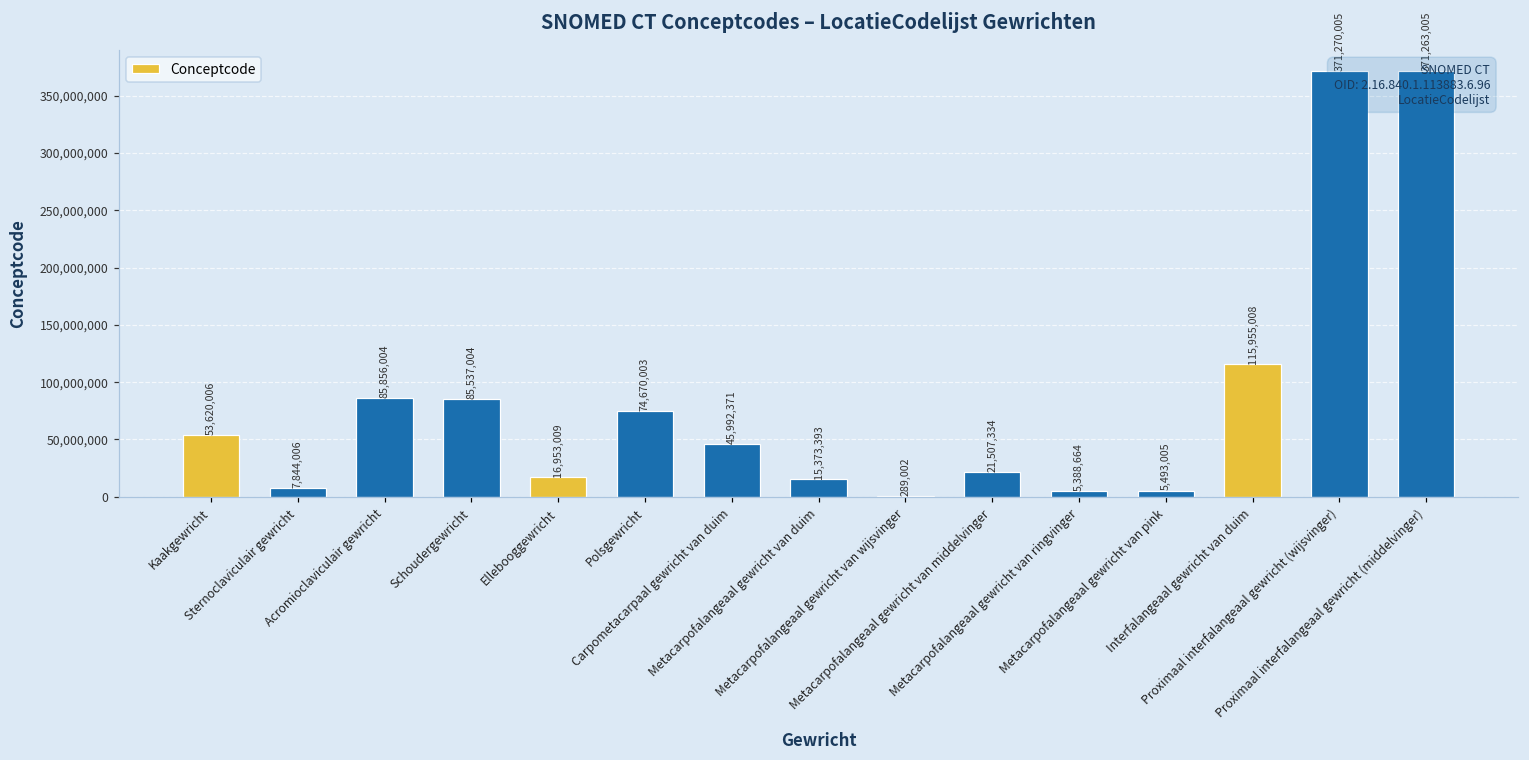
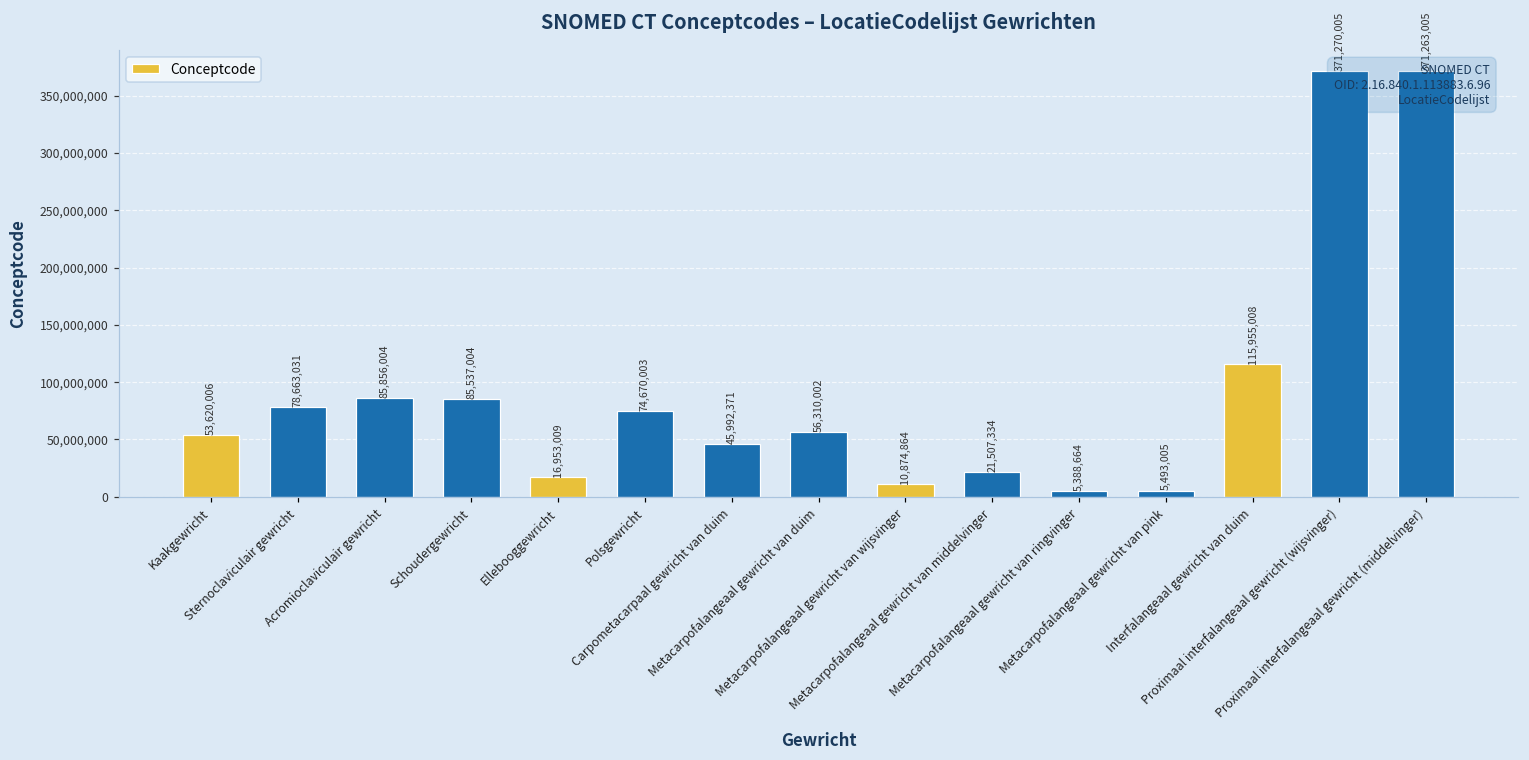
Sternoclaviculair gewricht: 7,844,006 -> 78,663,031
Metacarpofalangeaal gewricht van duim: 15,373,393 -> 56,310,002
Metacarpofalangeaal gewricht van wijsvinger: 289,002 -> 10,874,864
